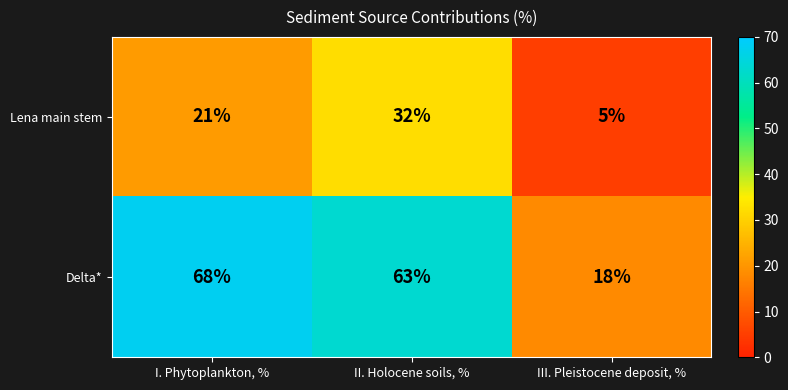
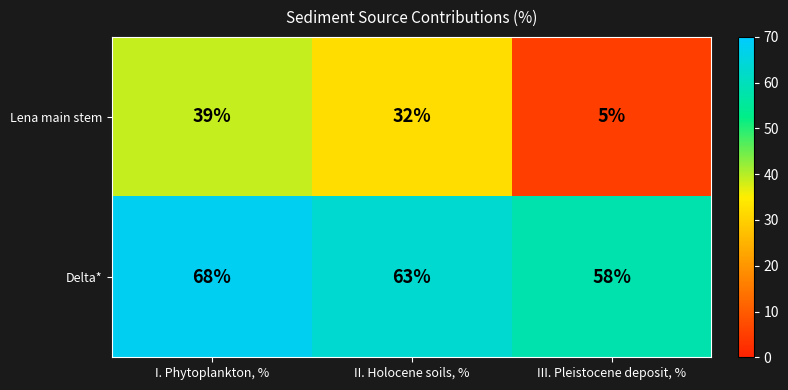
Lena main stem, I. Phytoplankton, %: 21% -> 39%
Delta*, III. Pleistocene deposit, %: 18% -> 58%
